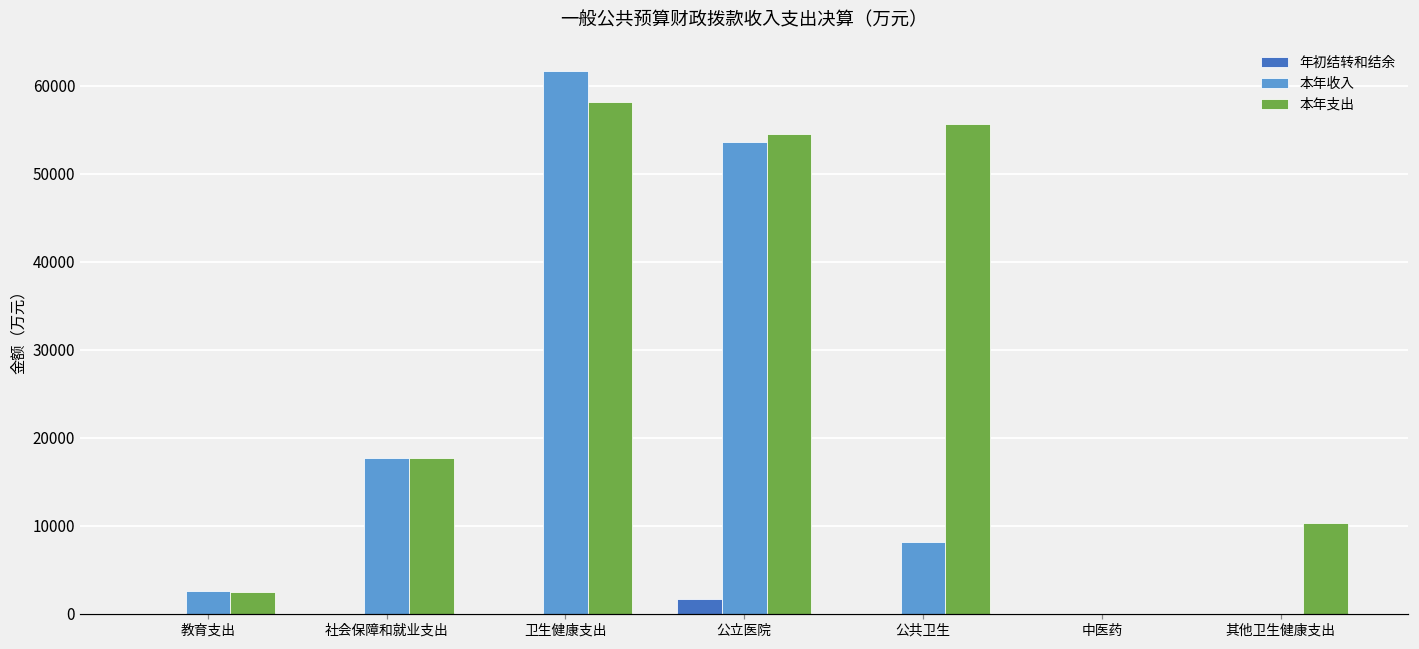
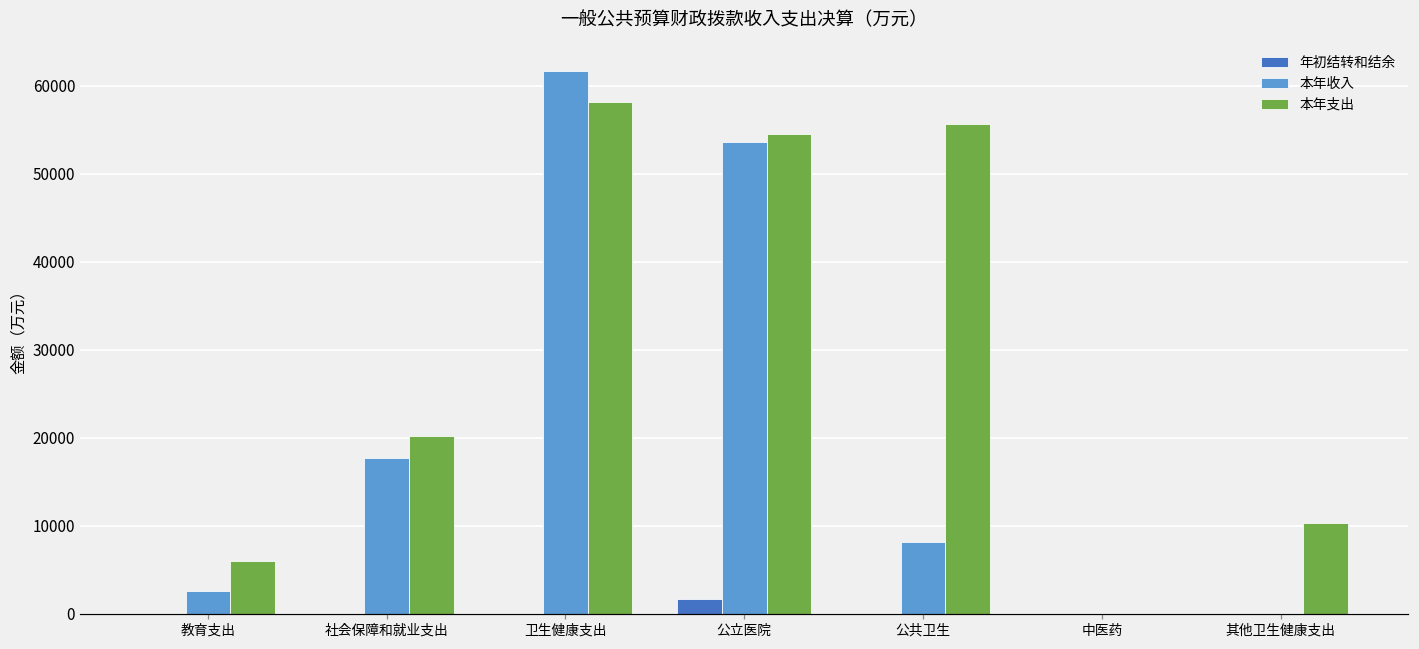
本年支出, 教育支出: 2000 -> 6000
本年支出, 社会保障和就业支出: 18000 -> 20000
